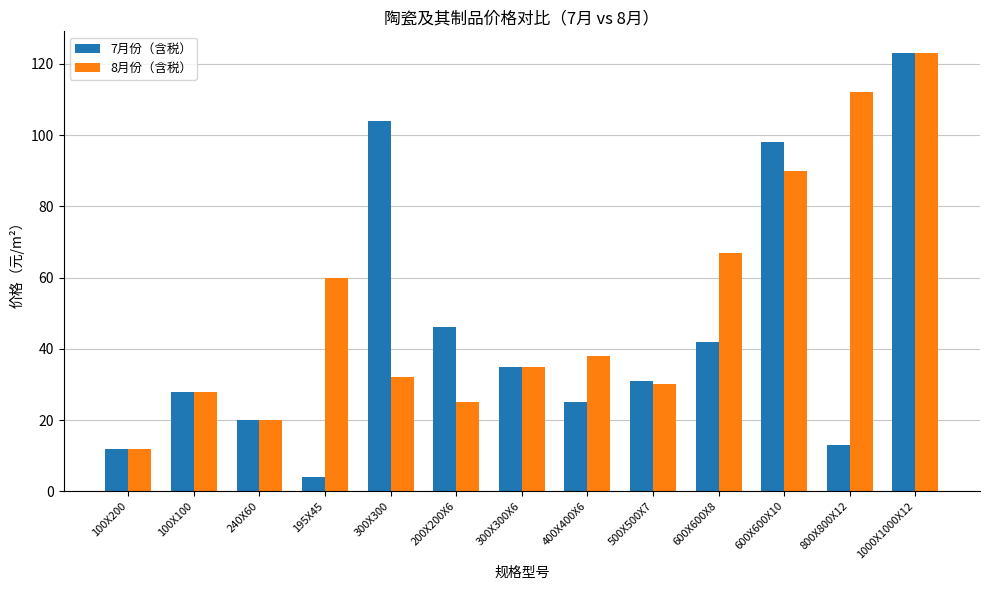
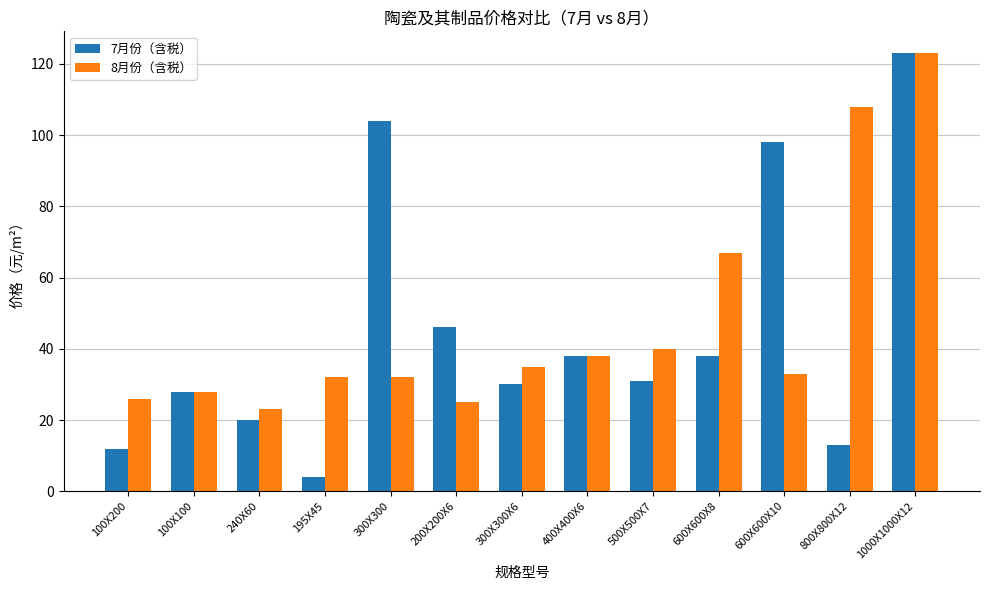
8月份（含税）, 100X200: 12 -> 26
8月份（含税）, 240X60: 20 -> 23
8月份（含税）, 195X45: 60 -> 32
7月份（含税）, 300X300X6: 35 -> 30
7月份（含税）, 400X400X6: 25 -> 38
8月份（含税）, 500X500X7: 30 -> 40
7月份（含税）, 600X600X8: 42 -> 38
8月份（含税）, 600X600X10: 90 -> 33
8月份（含税）, 800X800X12: 112 -> 108
